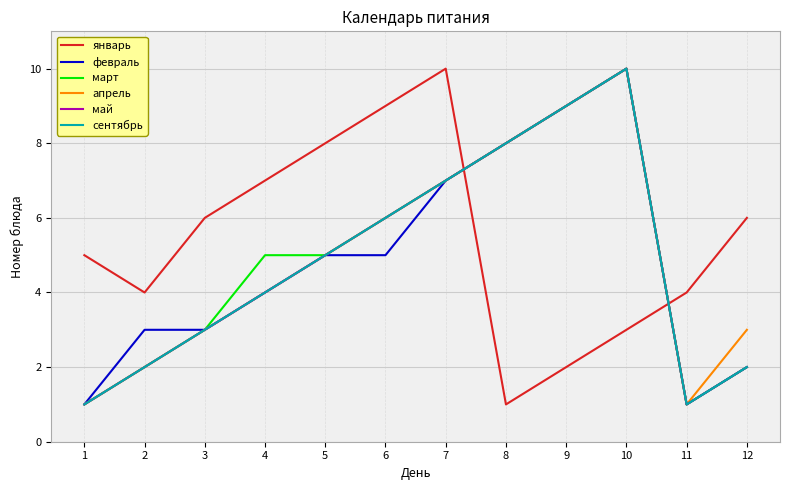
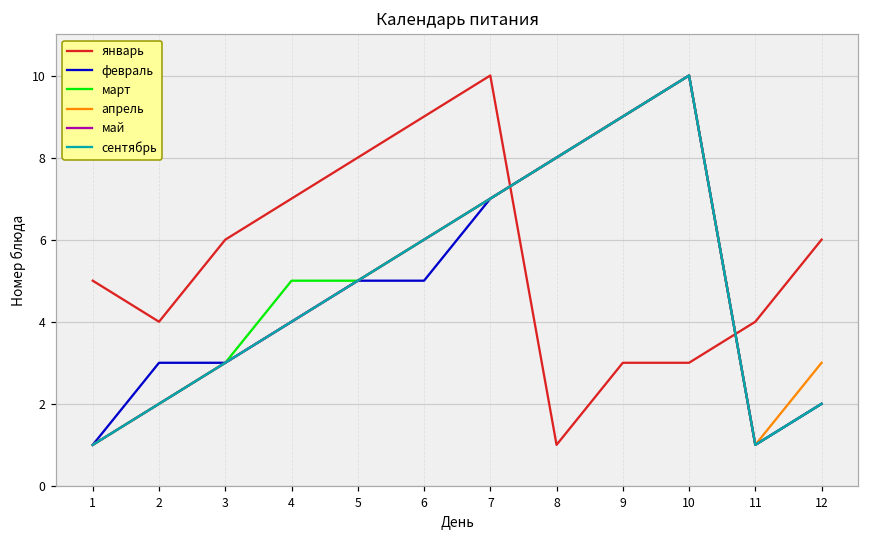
январь, 9: 2 -> 3
